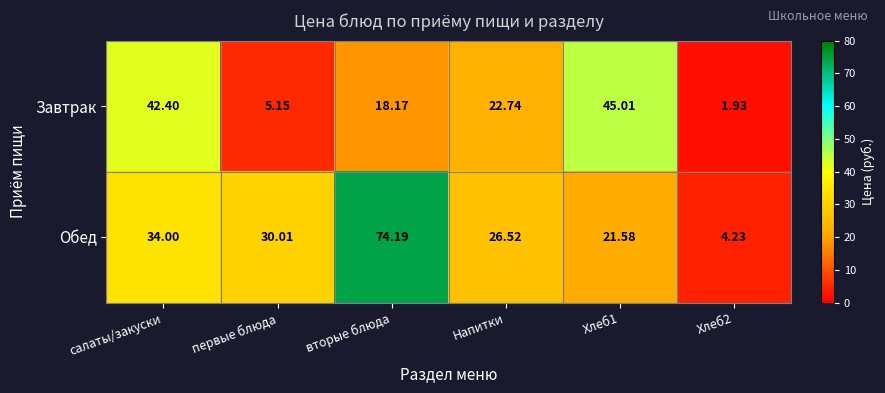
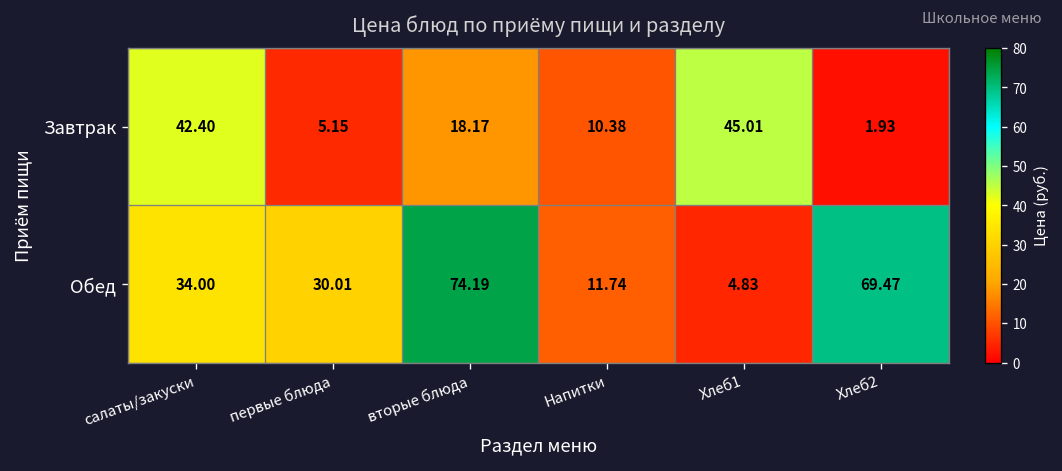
Завтрак, Напитки: 22.74 -> 10.38
Обед, Напитки: 26.52 -> 11.74
Обед, Хлеб1: 21.58 -> 4.83
Обед, Хлеб2: 4.23 -> 69.47
